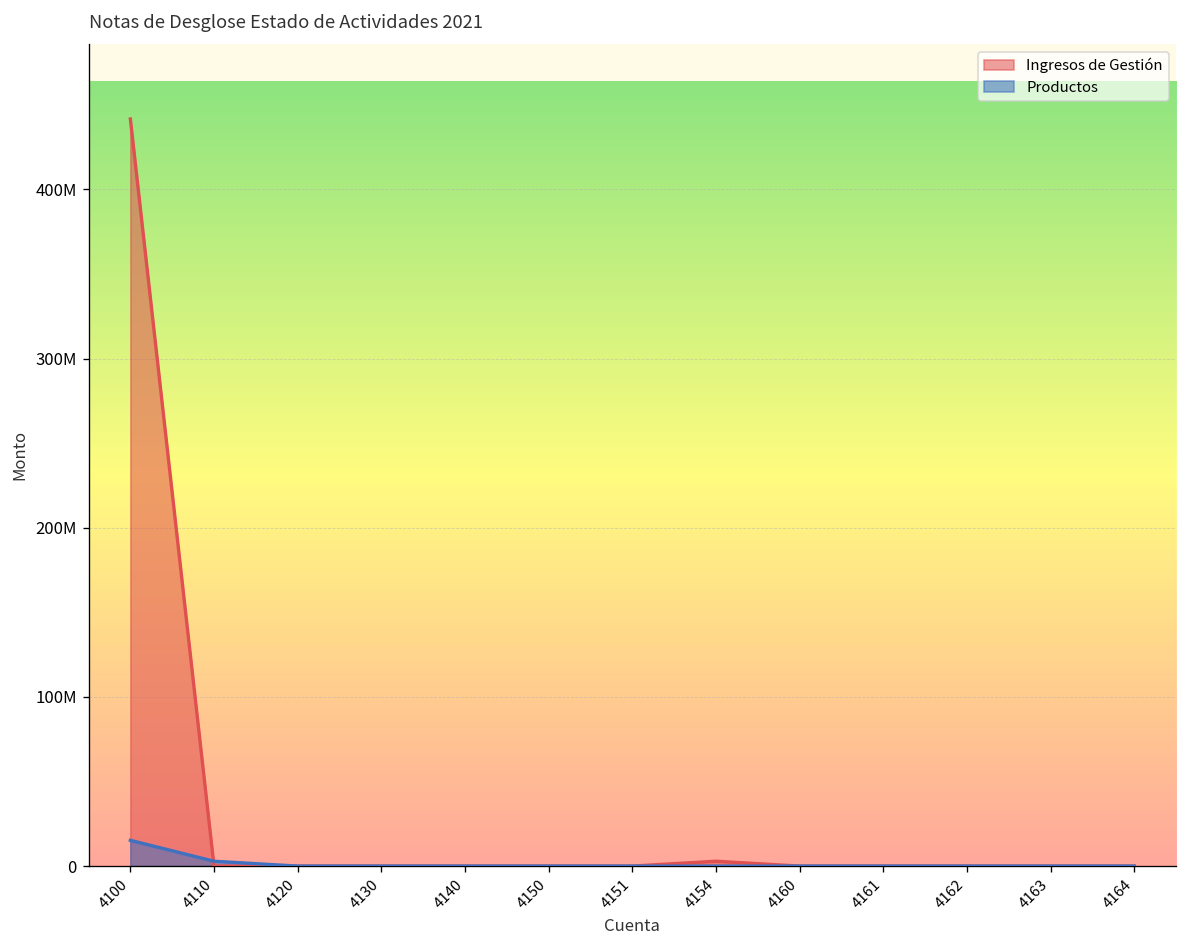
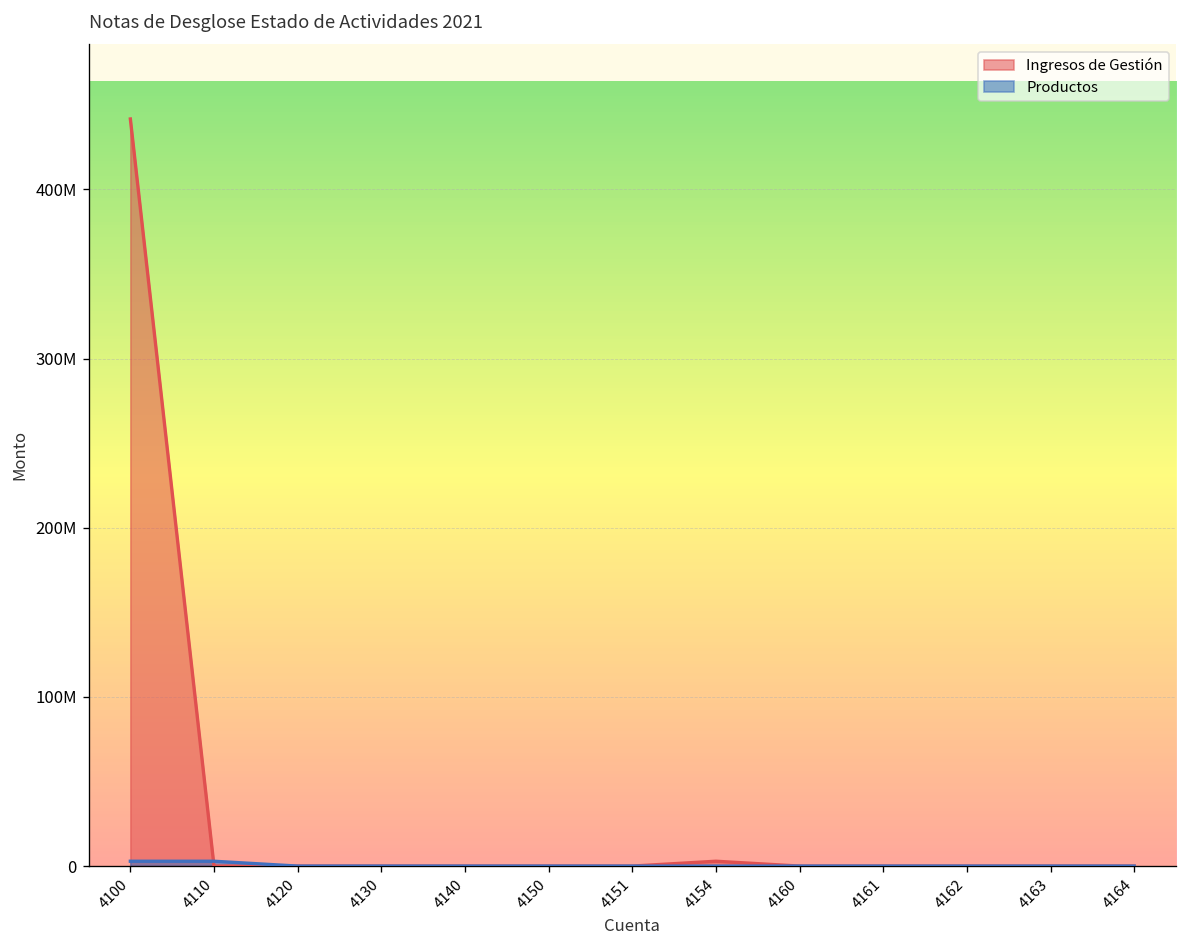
Productos, 4100: 15000000 -> 3000000
